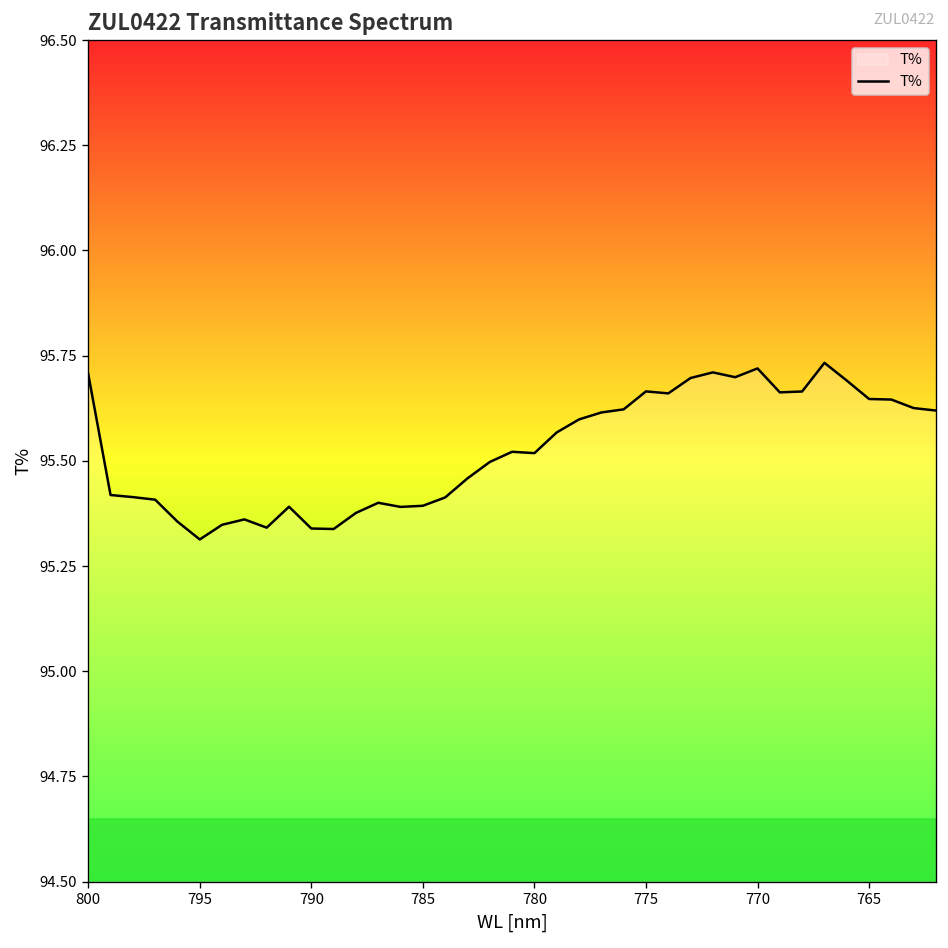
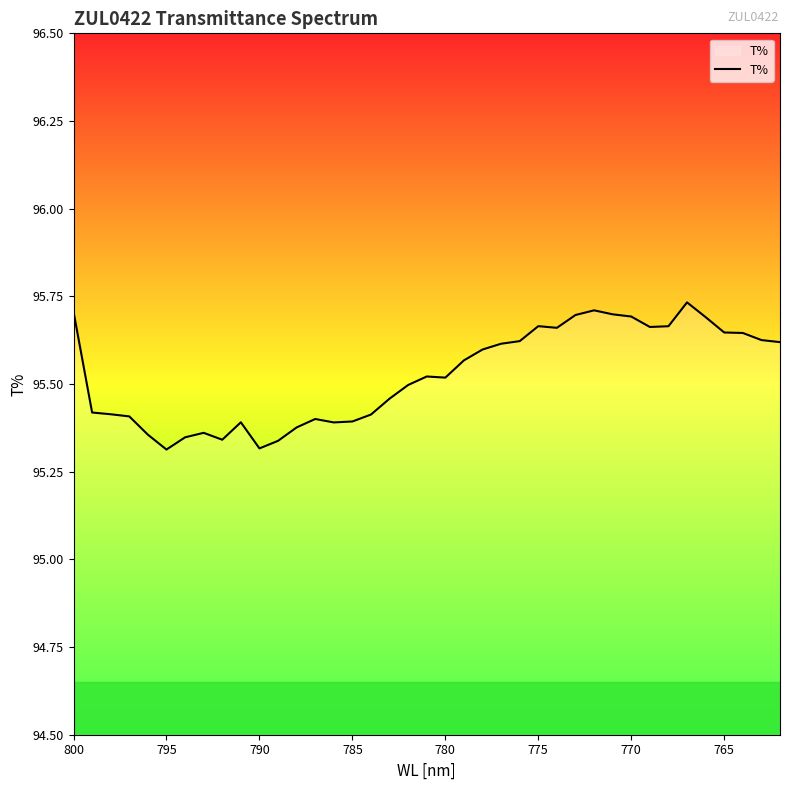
790: 95.34 -> 95.32
770: 95.72 -> 95.69
